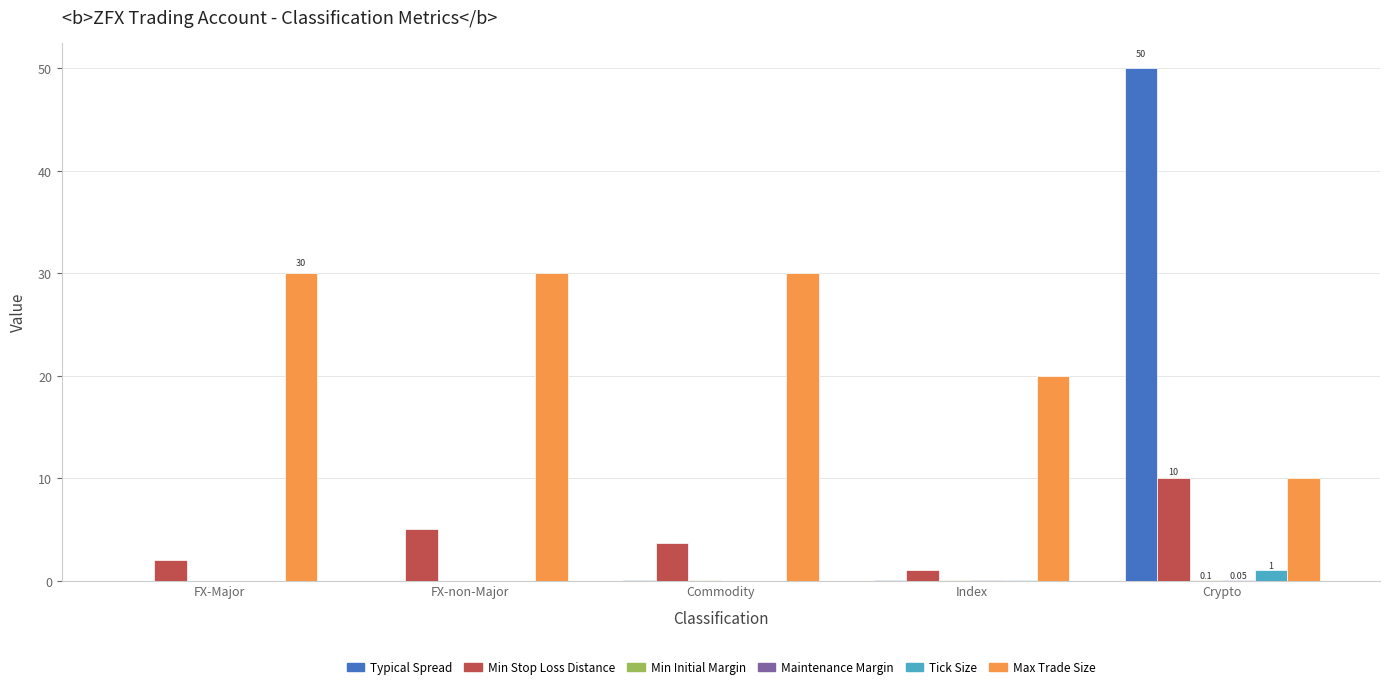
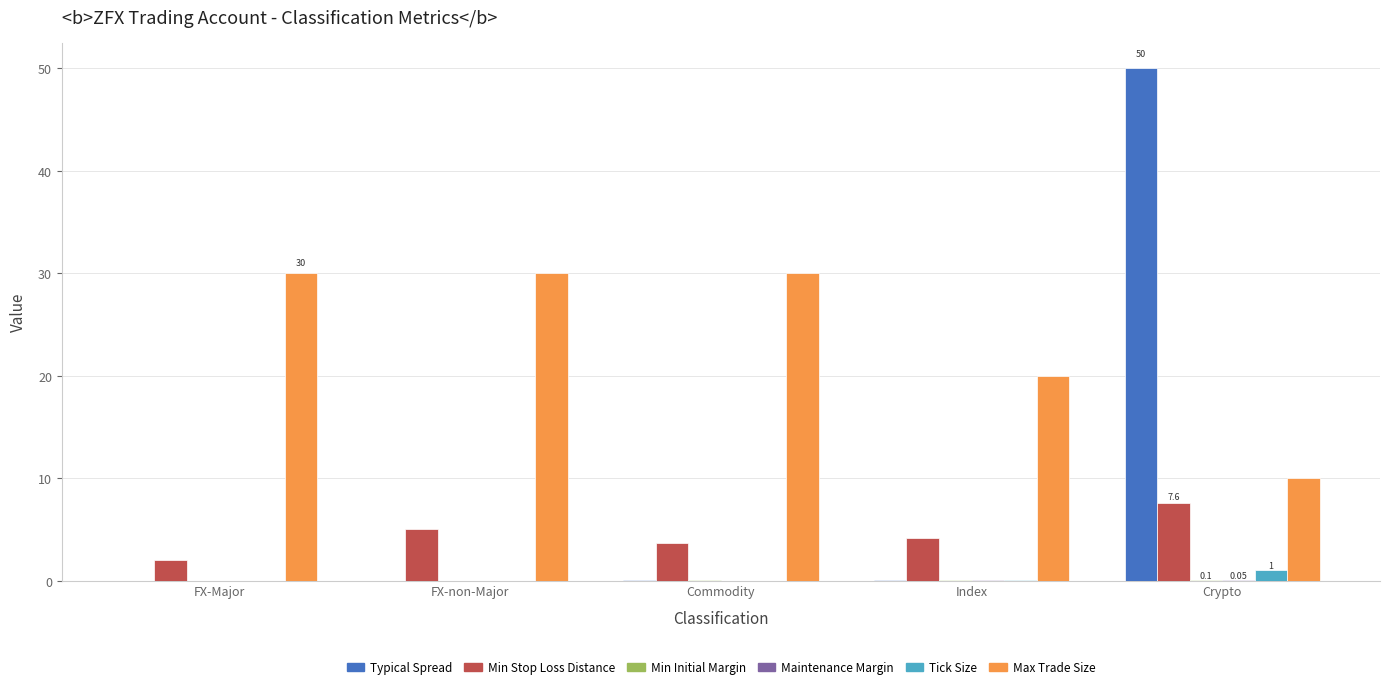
Min Stop Loss Distance, Index: 1.0 -> 4.2
Min Stop Loss Distance, Crypto: 10 -> 7.6
